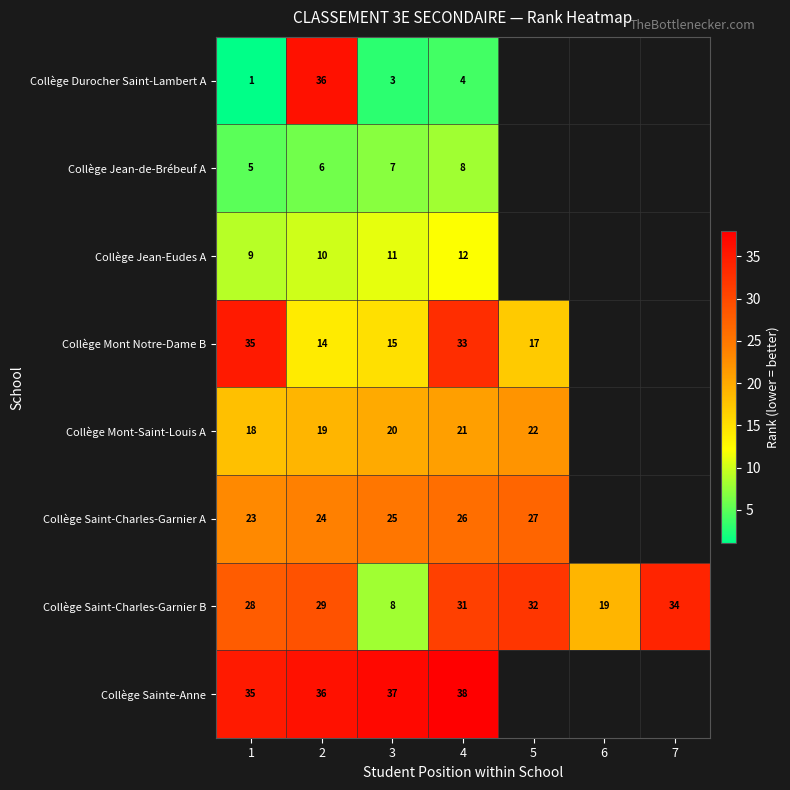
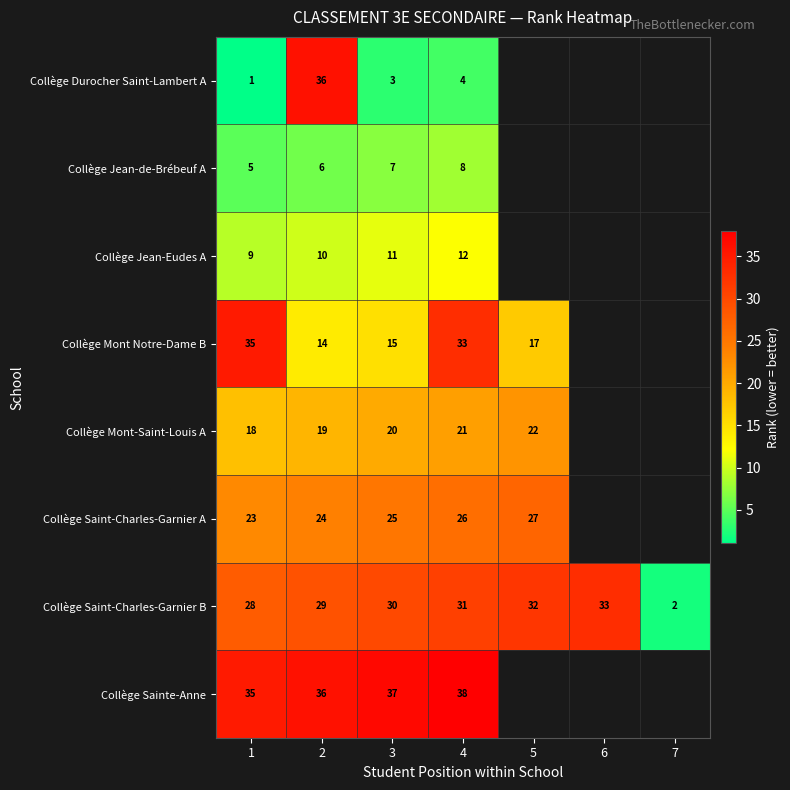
Collège Saint-Charles-Garnier B, 3: 8 -> 30
Collège Saint-Charles-Garnier B, 6: 19 -> 33
Collège Saint-Charles-Garnier B, 7: 34 -> 2
